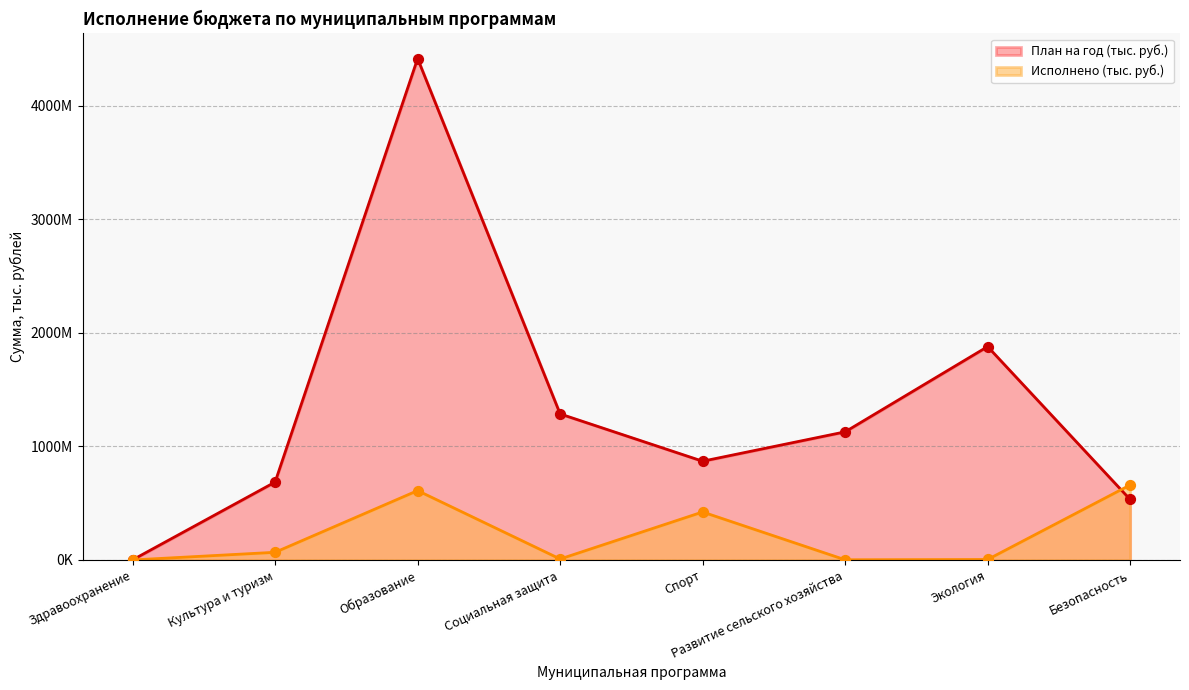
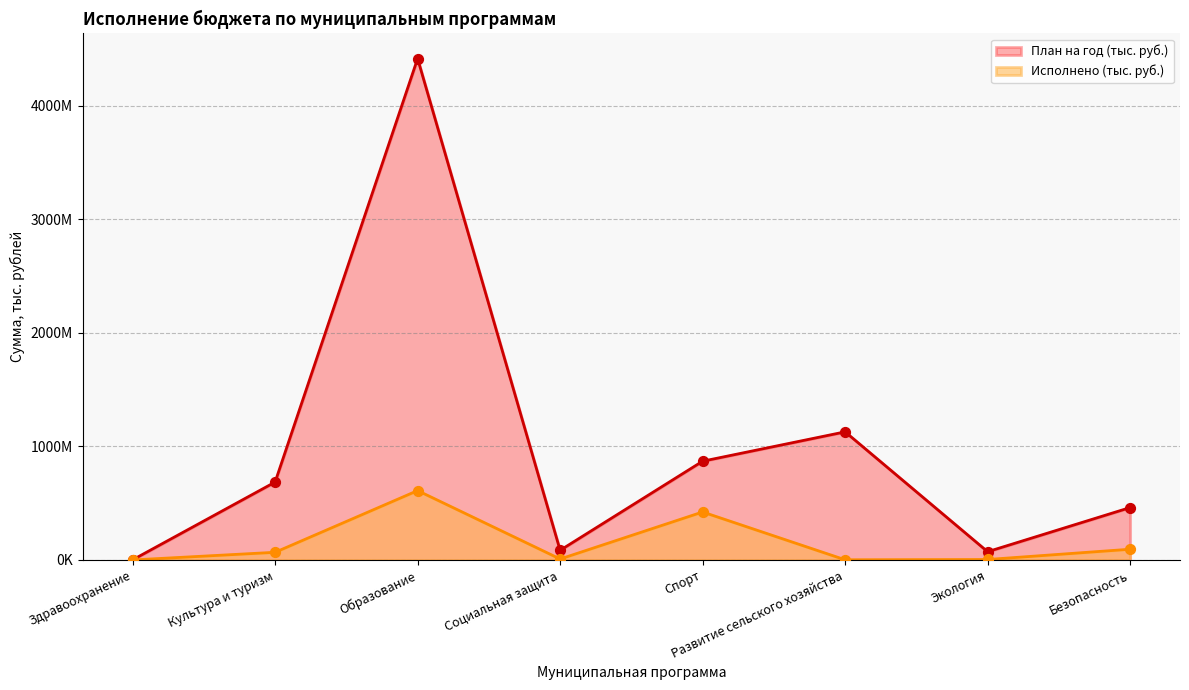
План на год (тыс. руб.), Социальная защита: 1290000000 -> 90000000
План на год (тыс. руб.), Экология: 1880000000 -> 70000000
План на год (тыс. руб.), Безопасность: 530000000 -> 460000000
Исполнено (тыс. руб.), Безопасность: 660000000 -> 90000000
